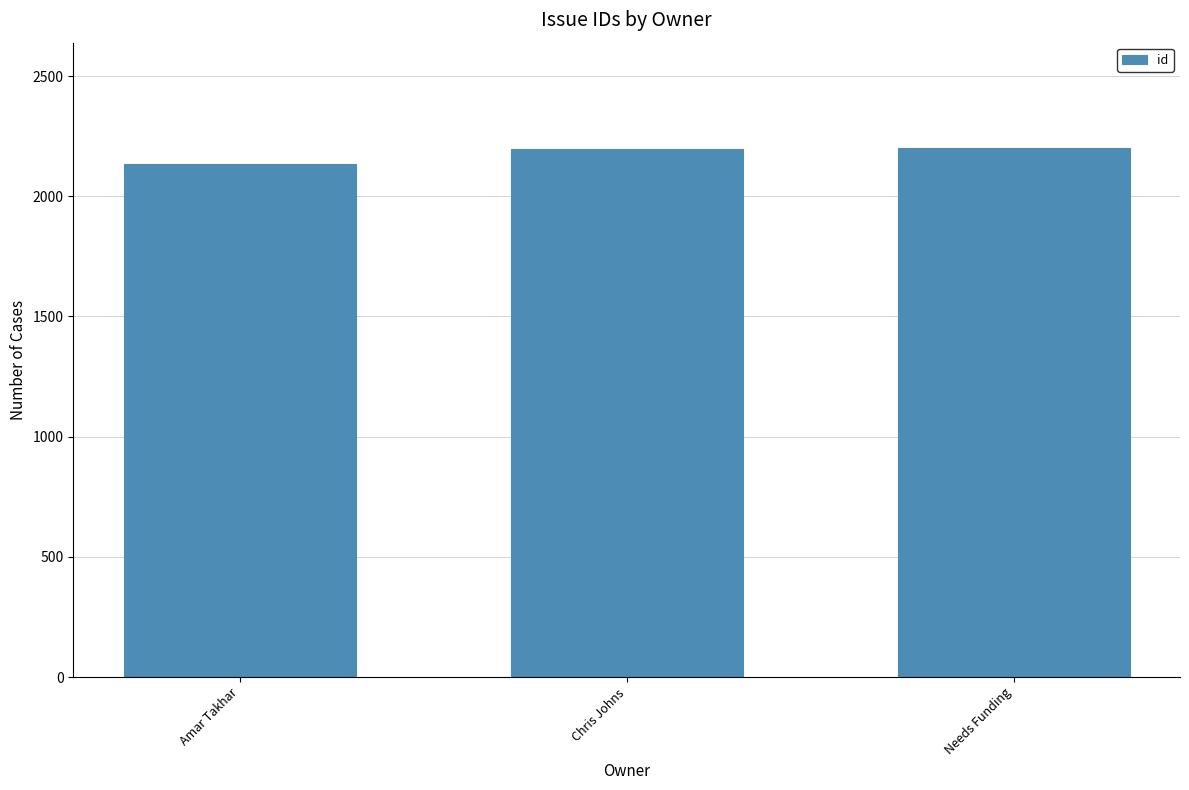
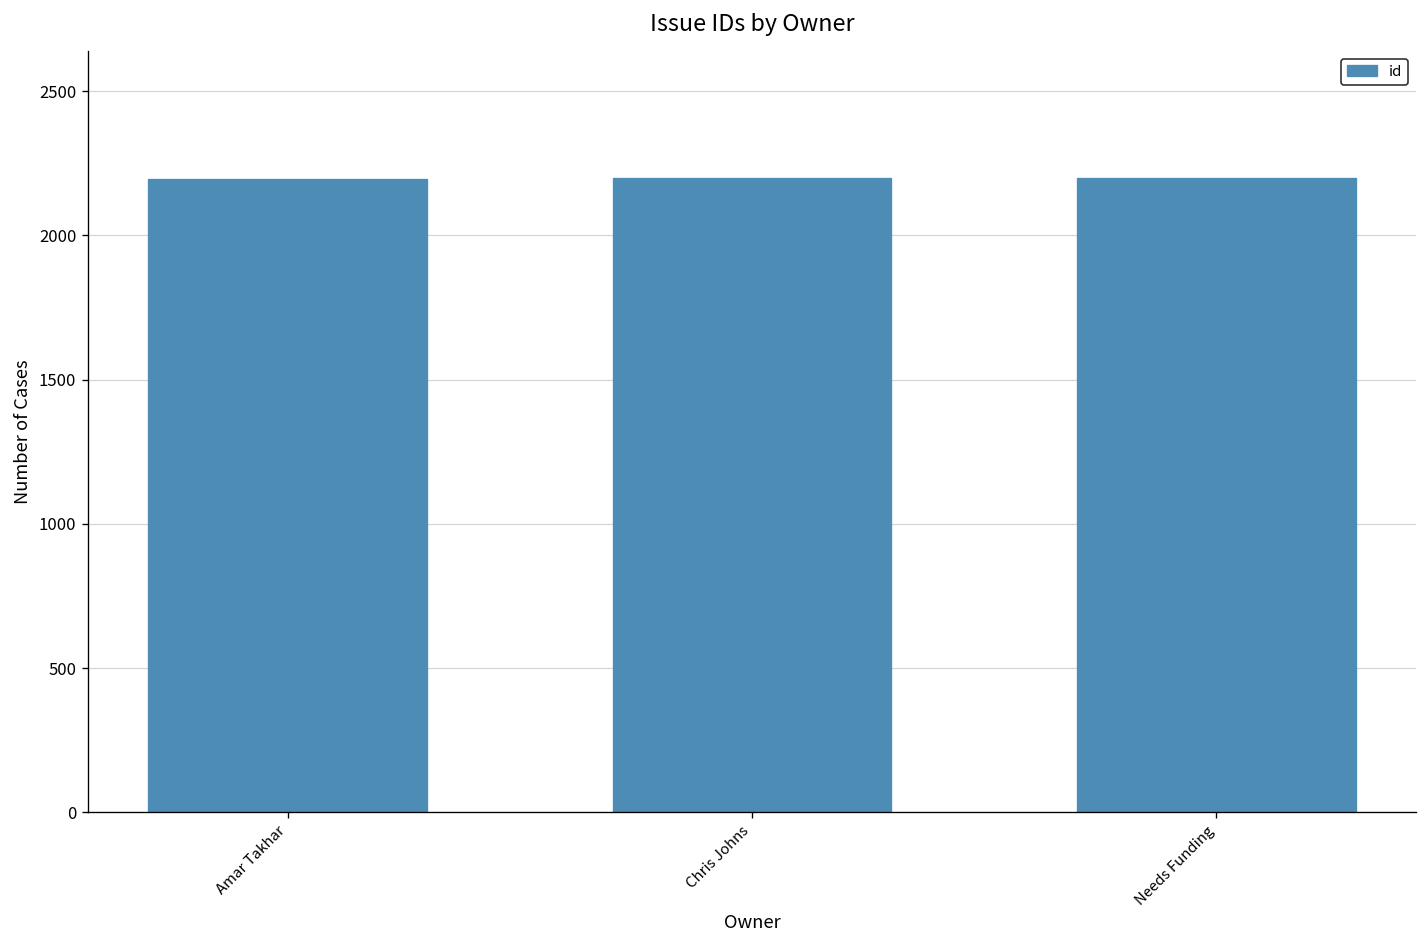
Amar Takhar: 2130 -> 2200
